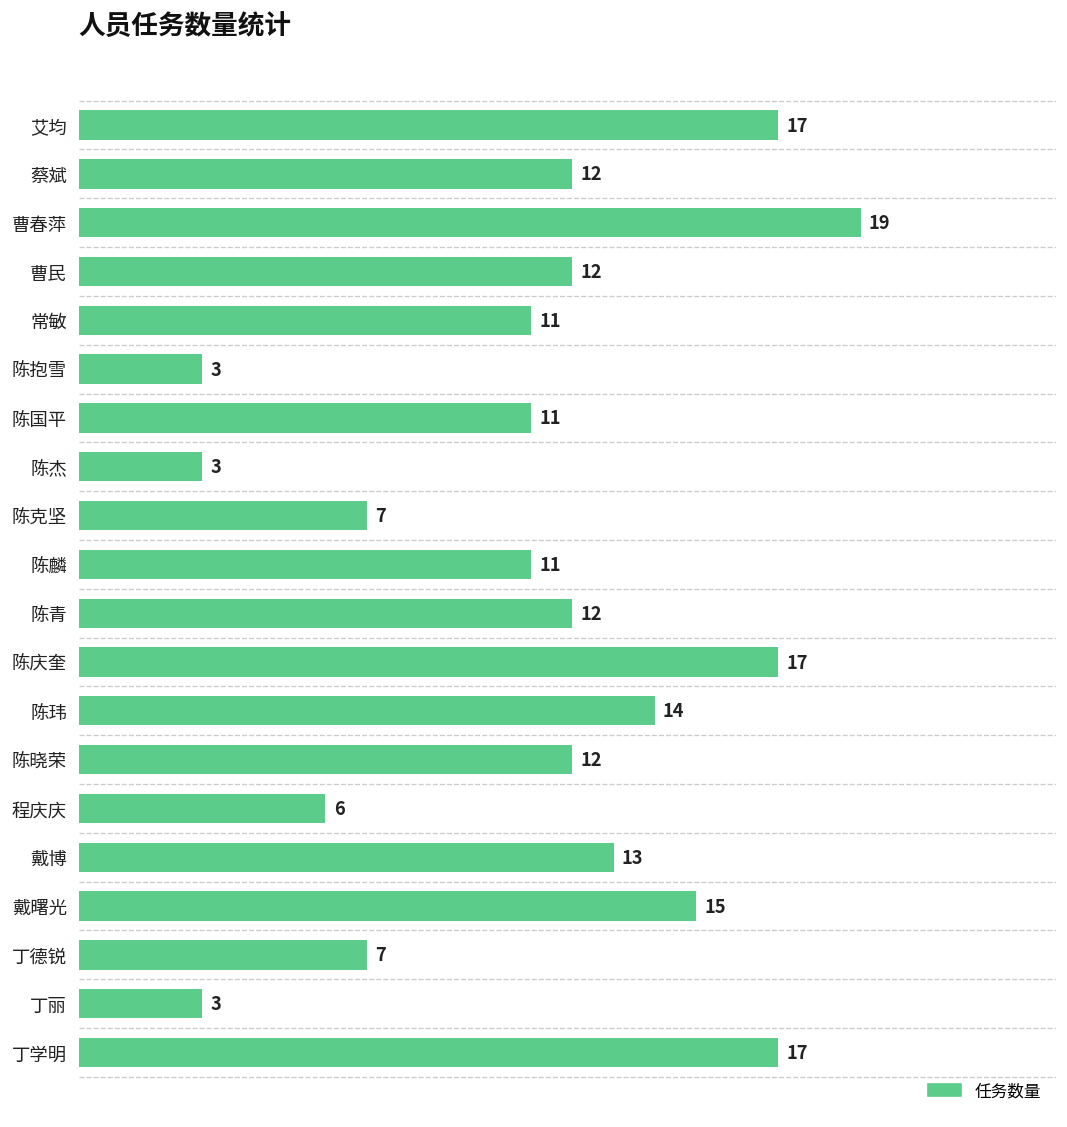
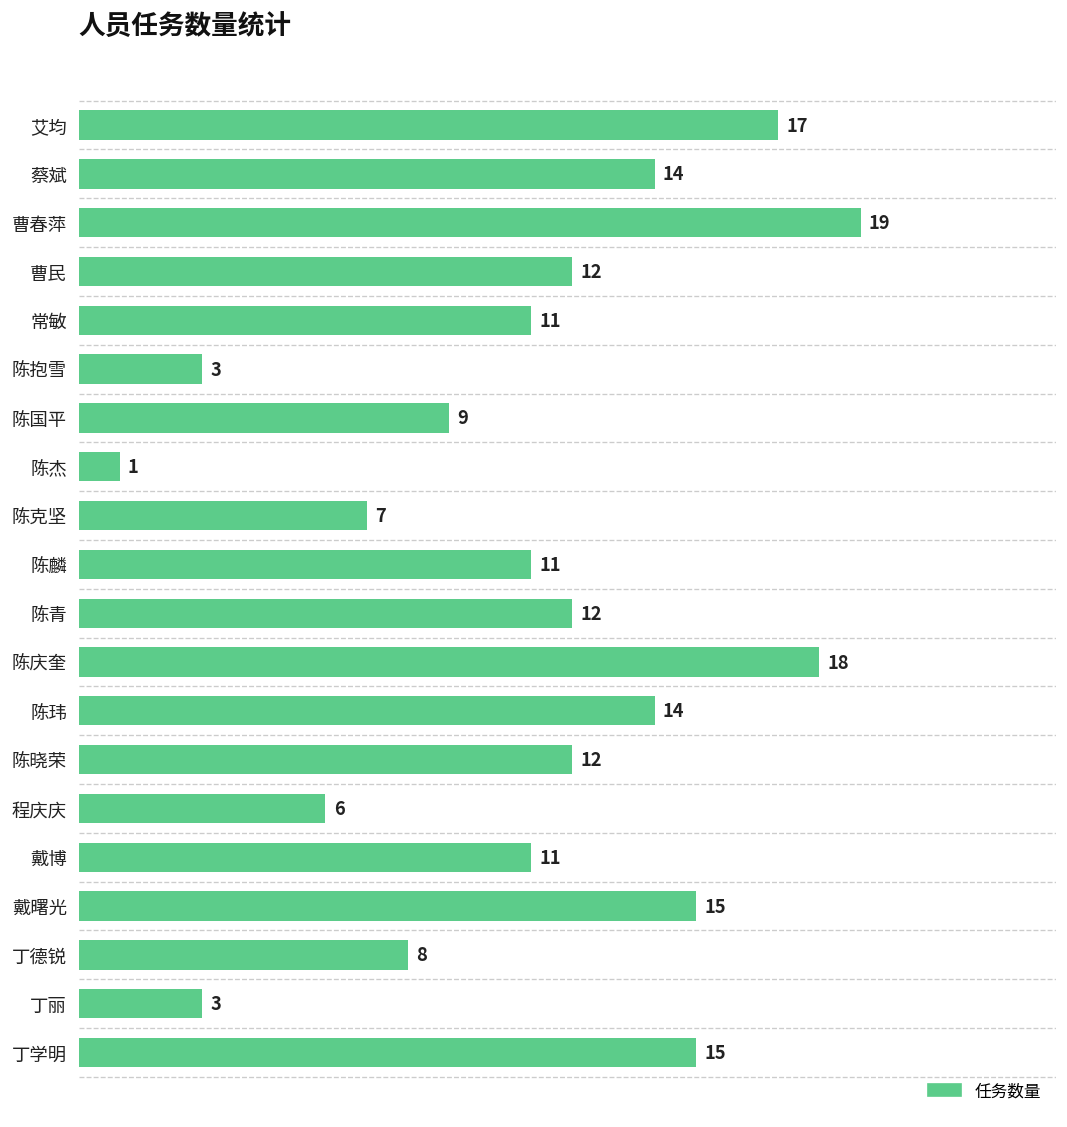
蔡斌: 12 -> 14
陈国平: 11 -> 9
陈杰: 3 -> 1
陈庆奎: 17 -> 18
戴博: 13 -> 11
丁德锐: 7 -> 8
丁学明: 17 -> 15
